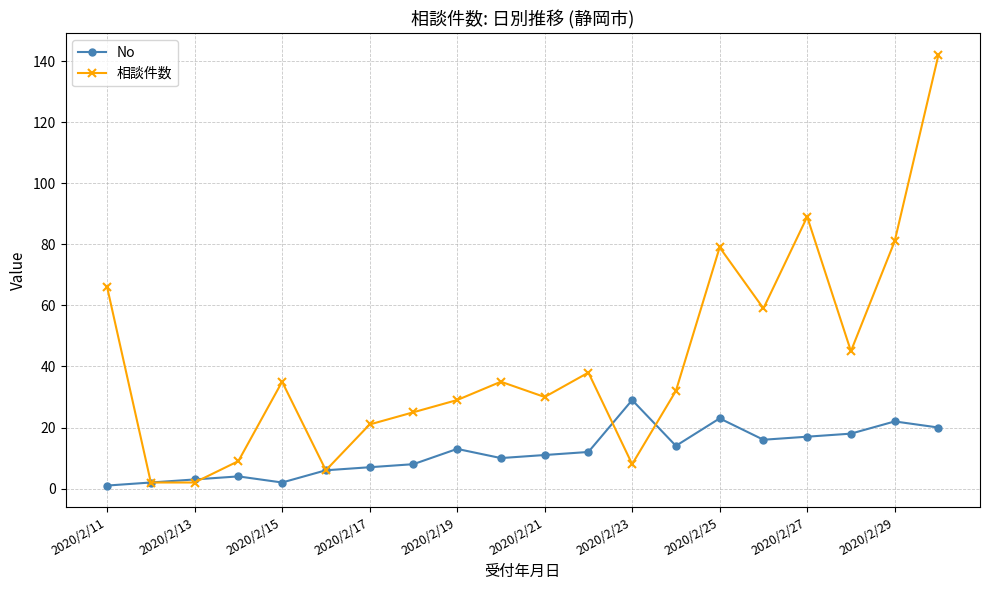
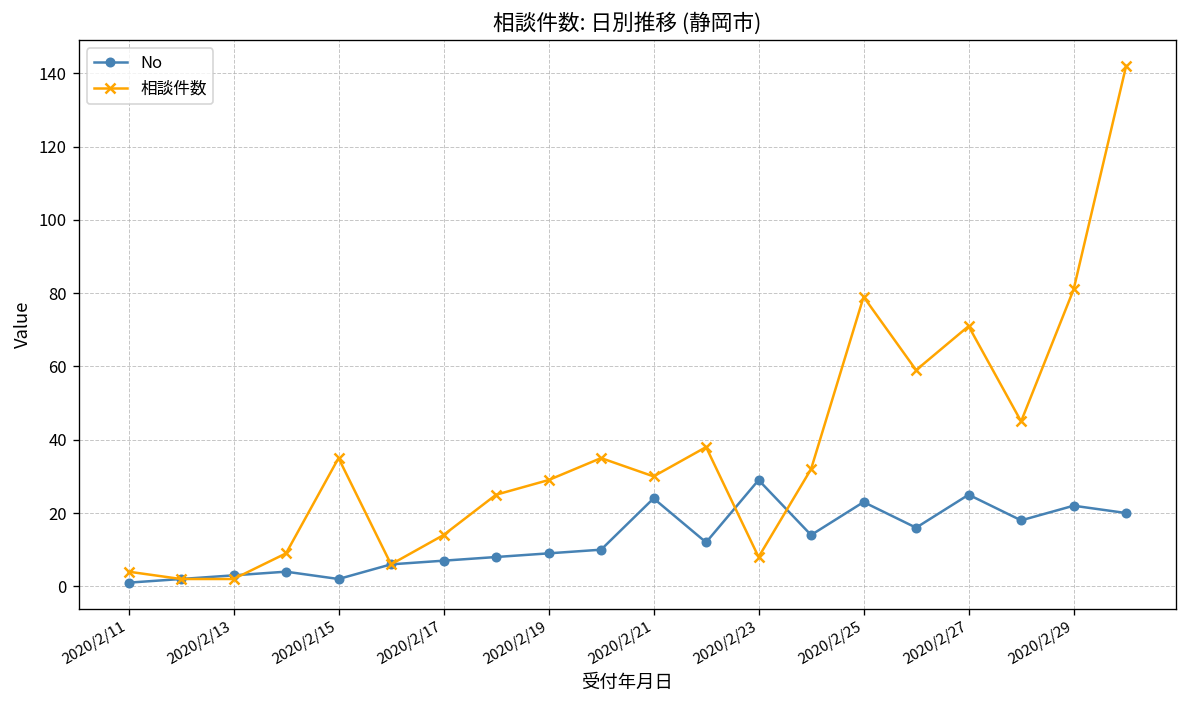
相談件数, 2020/2/11: 66 -> 4
相談件数, 2020/2/17: 21 -> 14
No, 2020/2/19: 13 -> 9
No, 2020/2/21: 11 -> 24
No, 2020/2/27: 17 -> 25
相談件数, 2020/2/27: 89 -> 71
